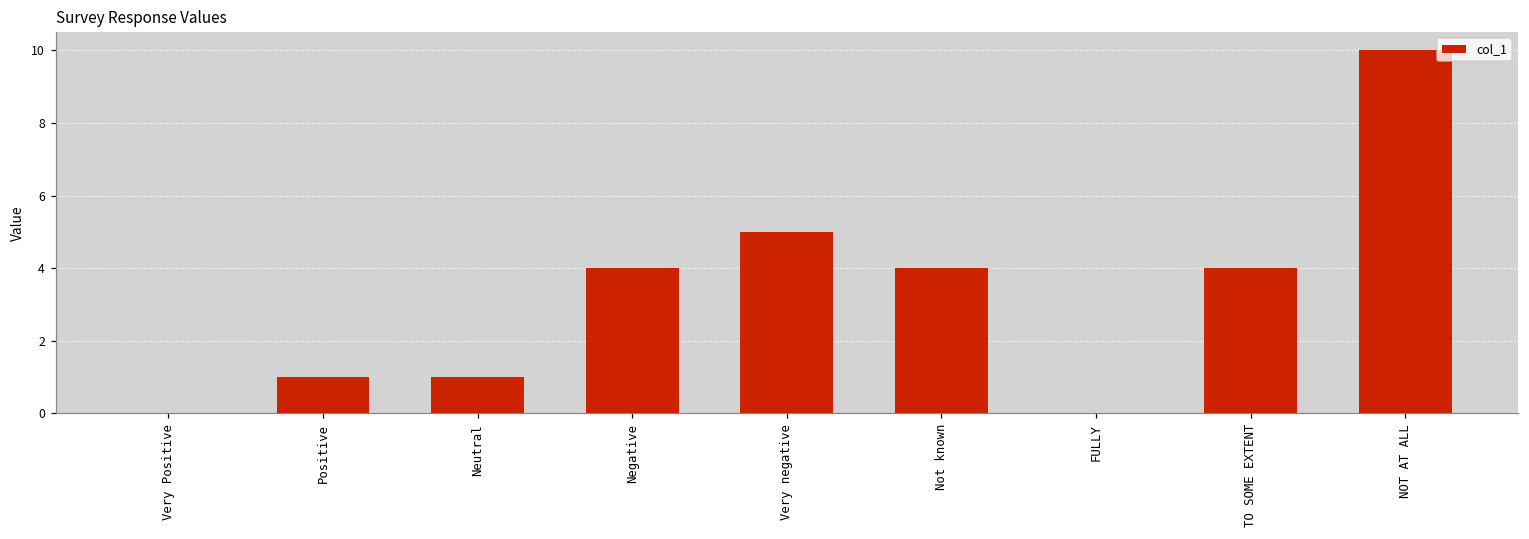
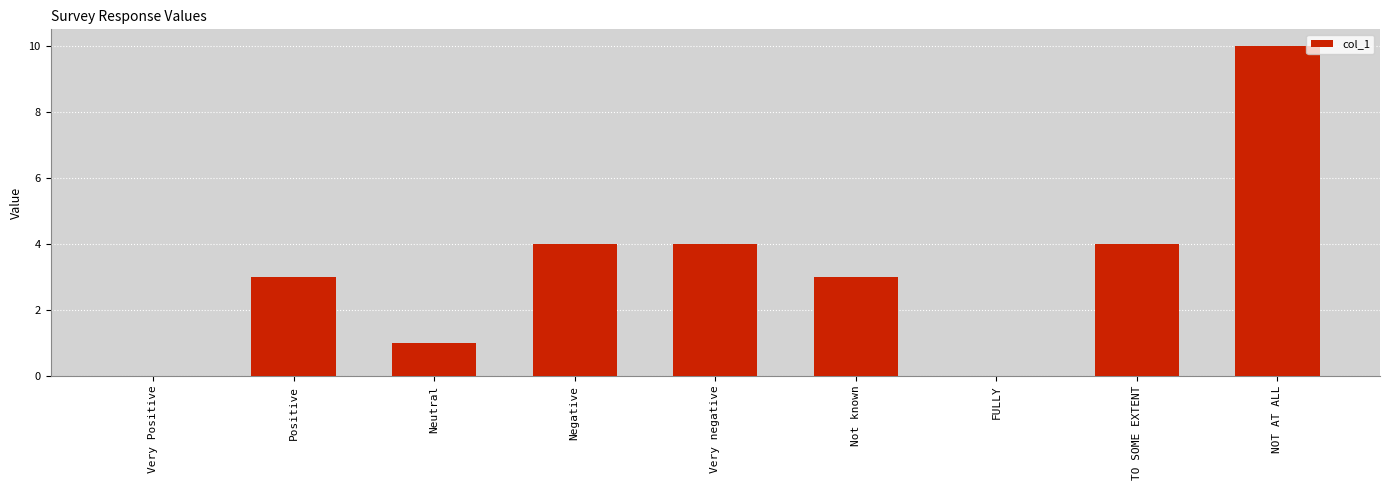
Positive: 1 -> 3
Very negative: 5 -> 4
Not known: 4 -> 3
